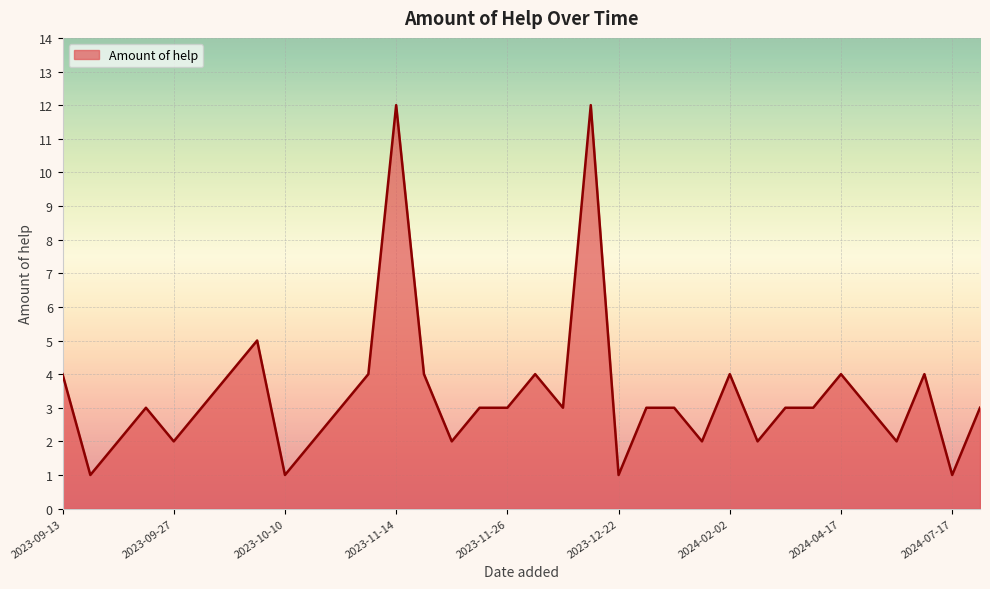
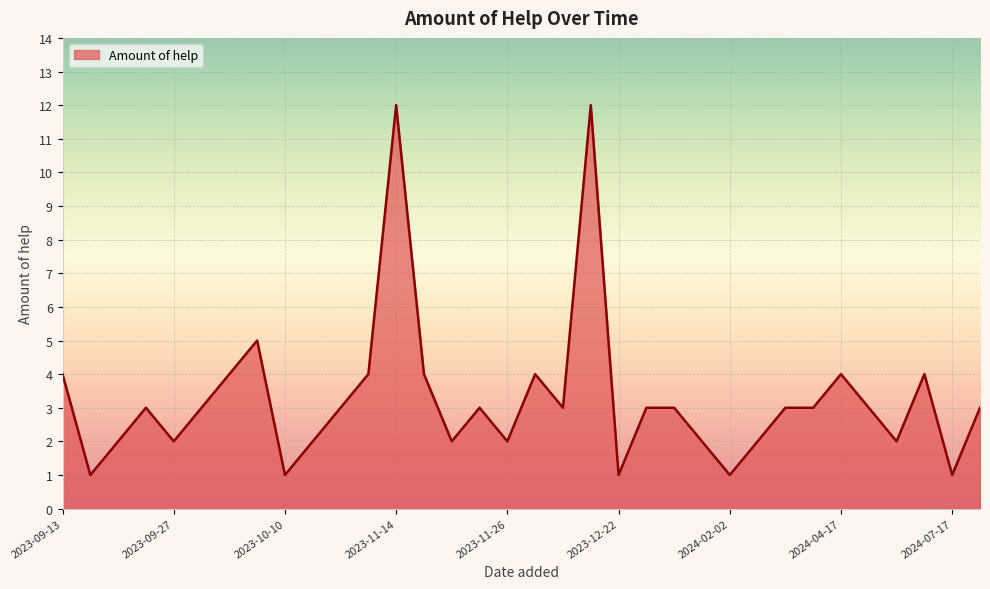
2023-11-26: 3 -> 2
2024-02-02: 4 -> 1
